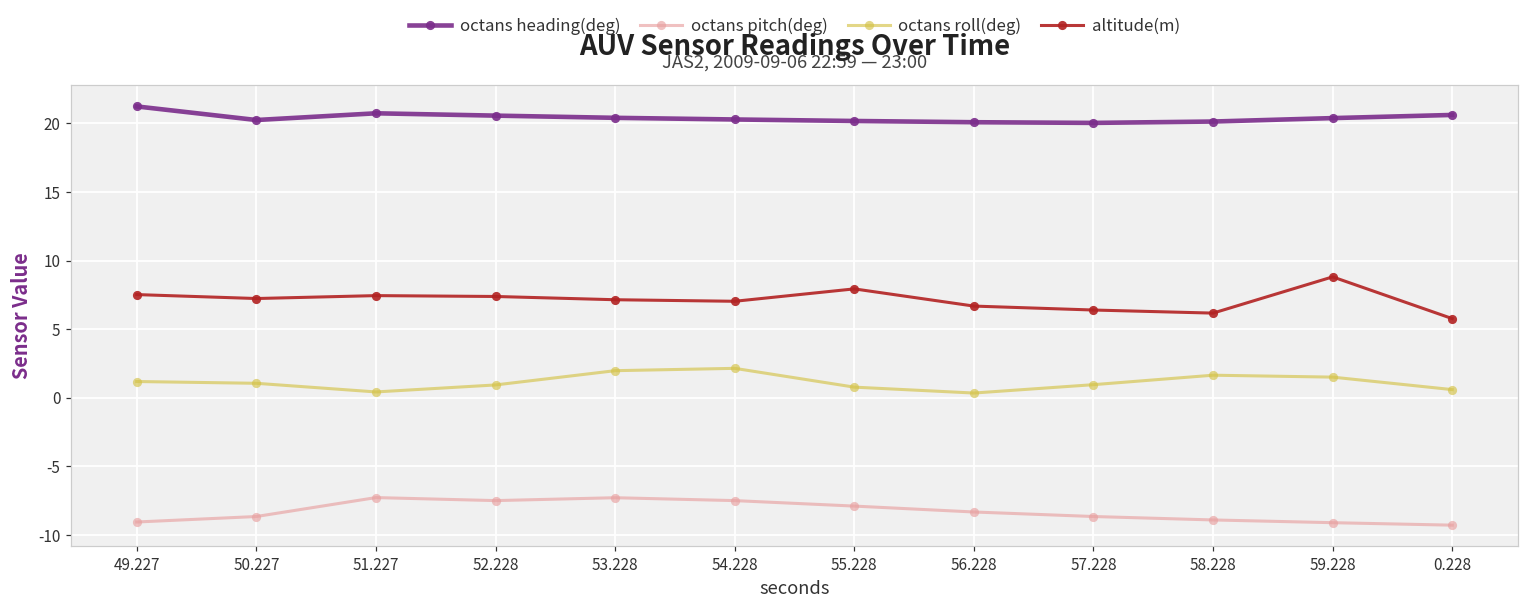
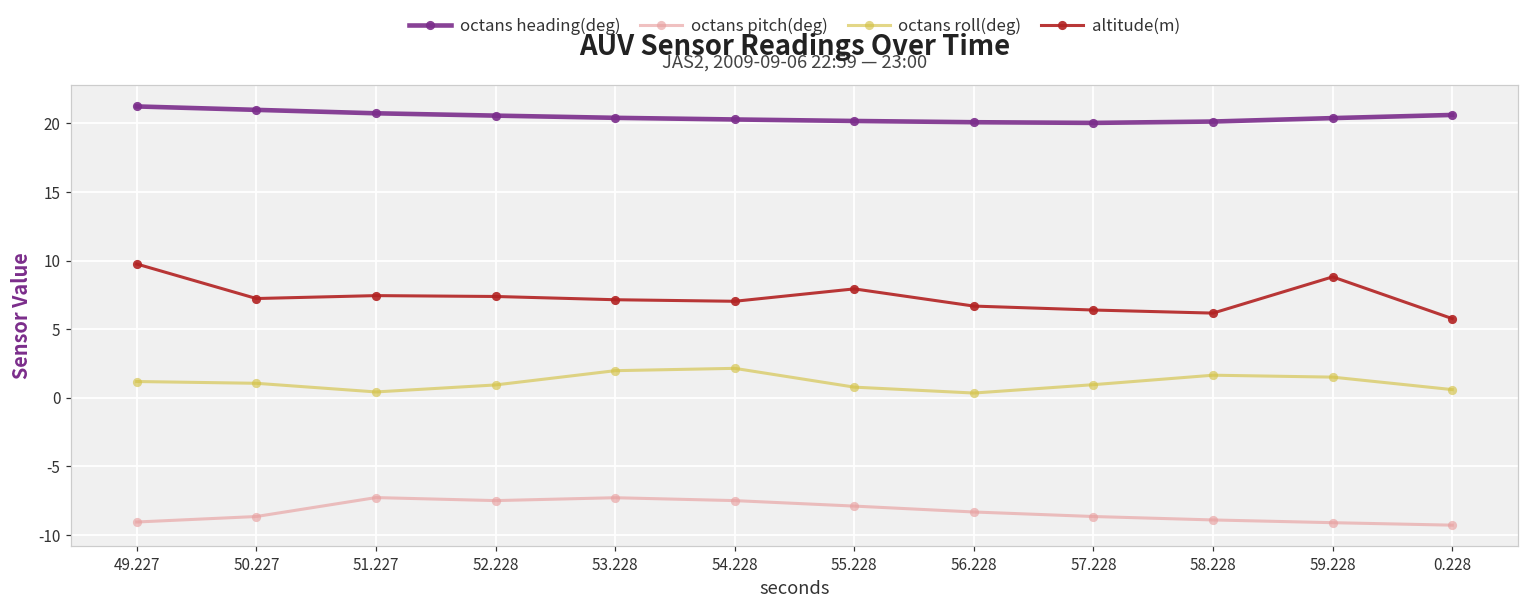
altitude(m), 49.227: 7.5 -> 9.8
octans heading(deg), 50.227: 20.3 -> 21.0
